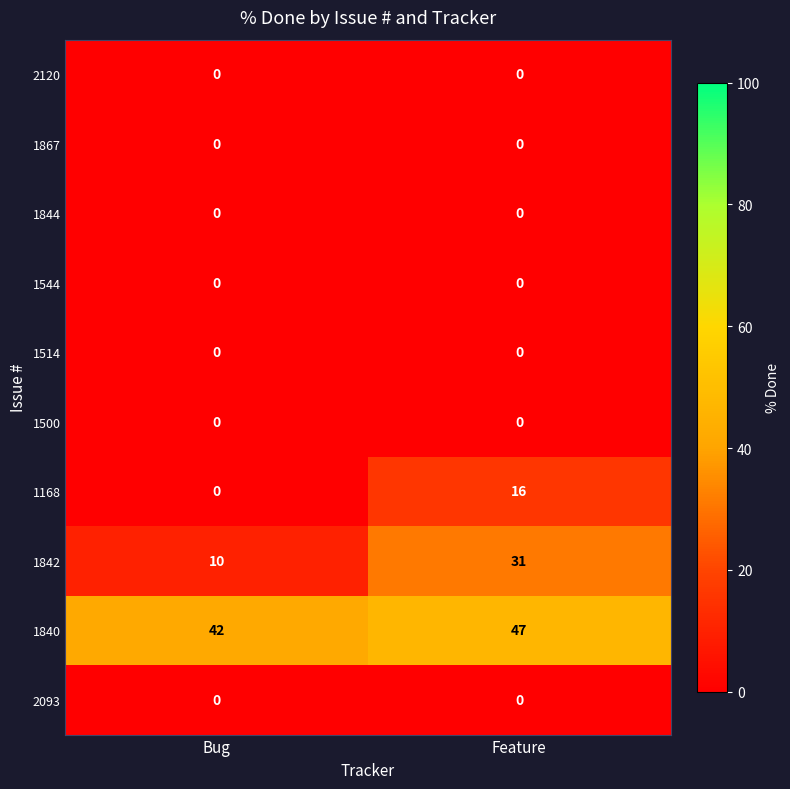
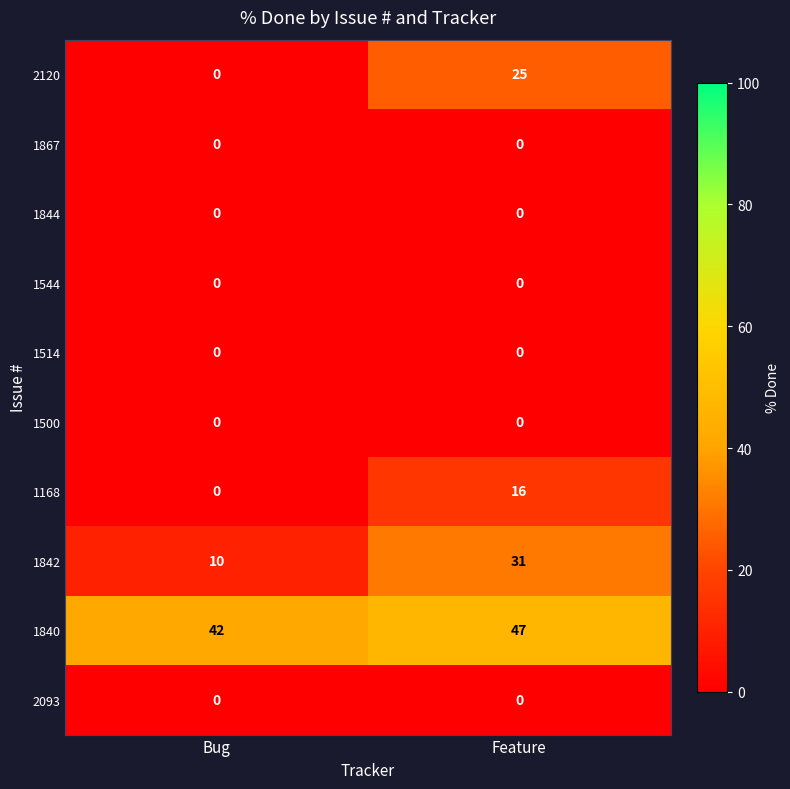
2120, Feature: 0 -> 25
